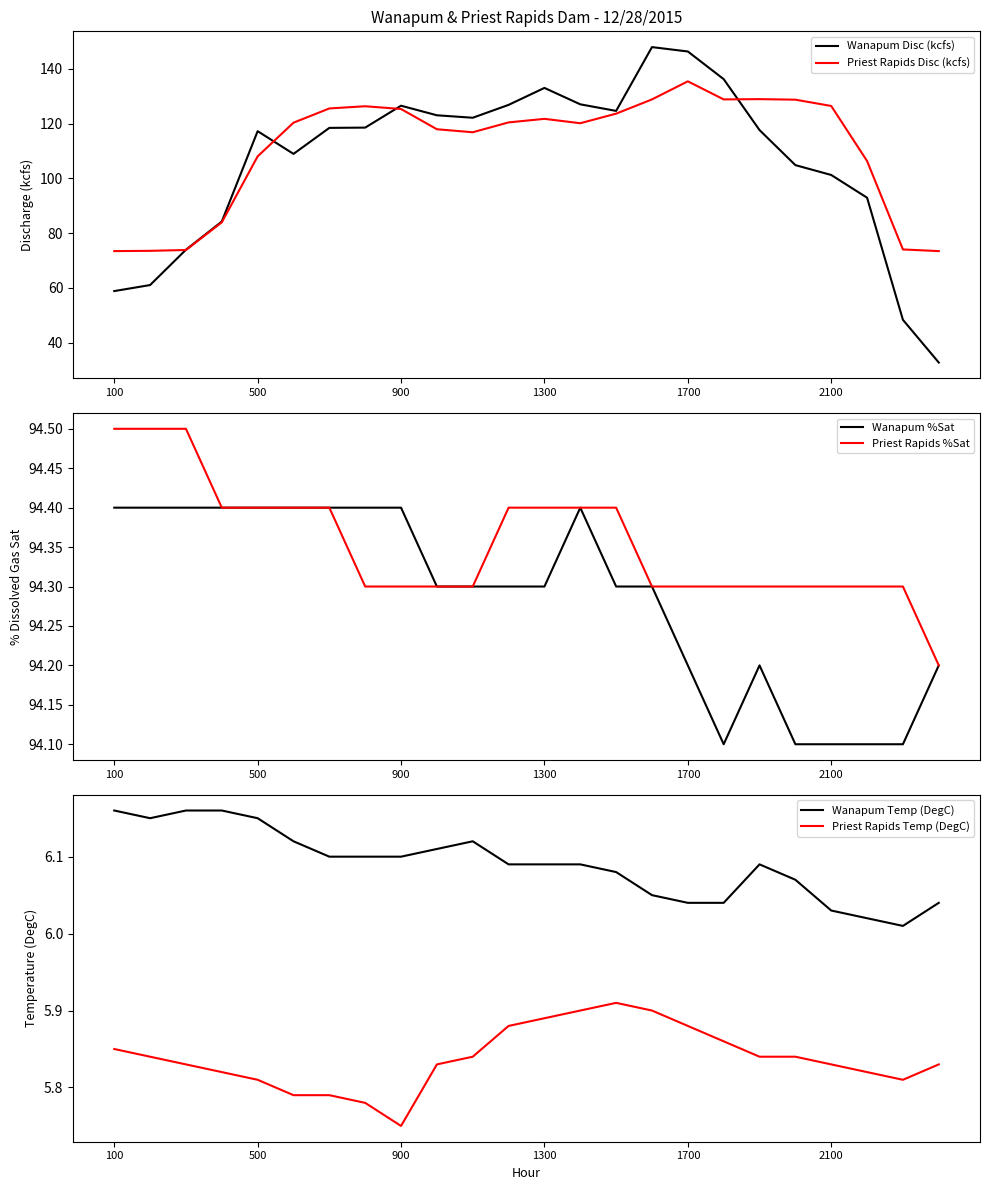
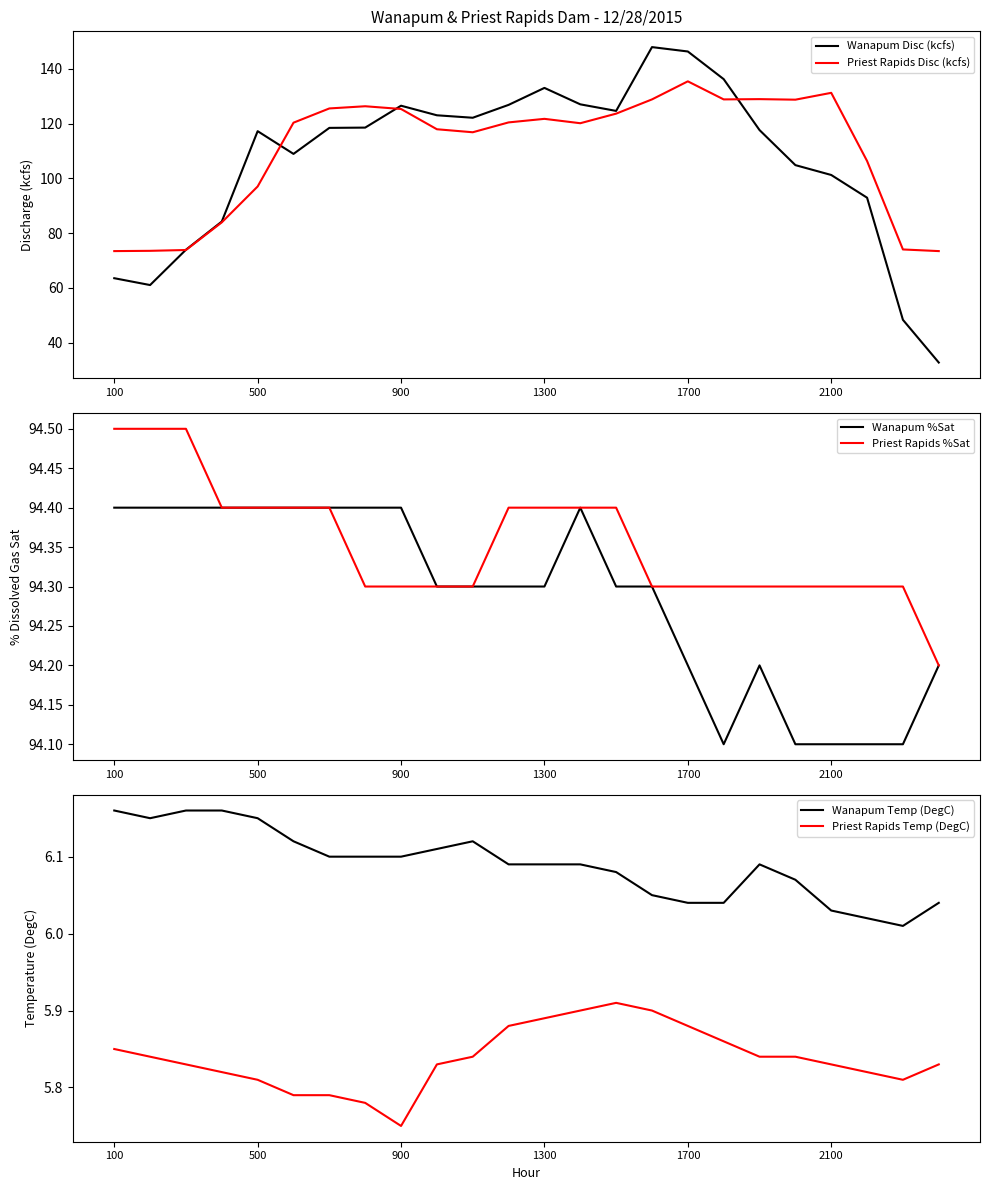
Wanapum & Priest Rapids Dam - 12/28/2015, Wanapum Disc (kcfs), 100: 59 -> 64
Wanapum & Priest Rapids Dam - 12/28/2015, Priest Rapids Disc (kcfs), 500: 108 -> 97
Wanapum & Priest Rapids Dam - 12/28/2015, Priest Rapids Disc (kcfs), 2100: 126 -> 131
